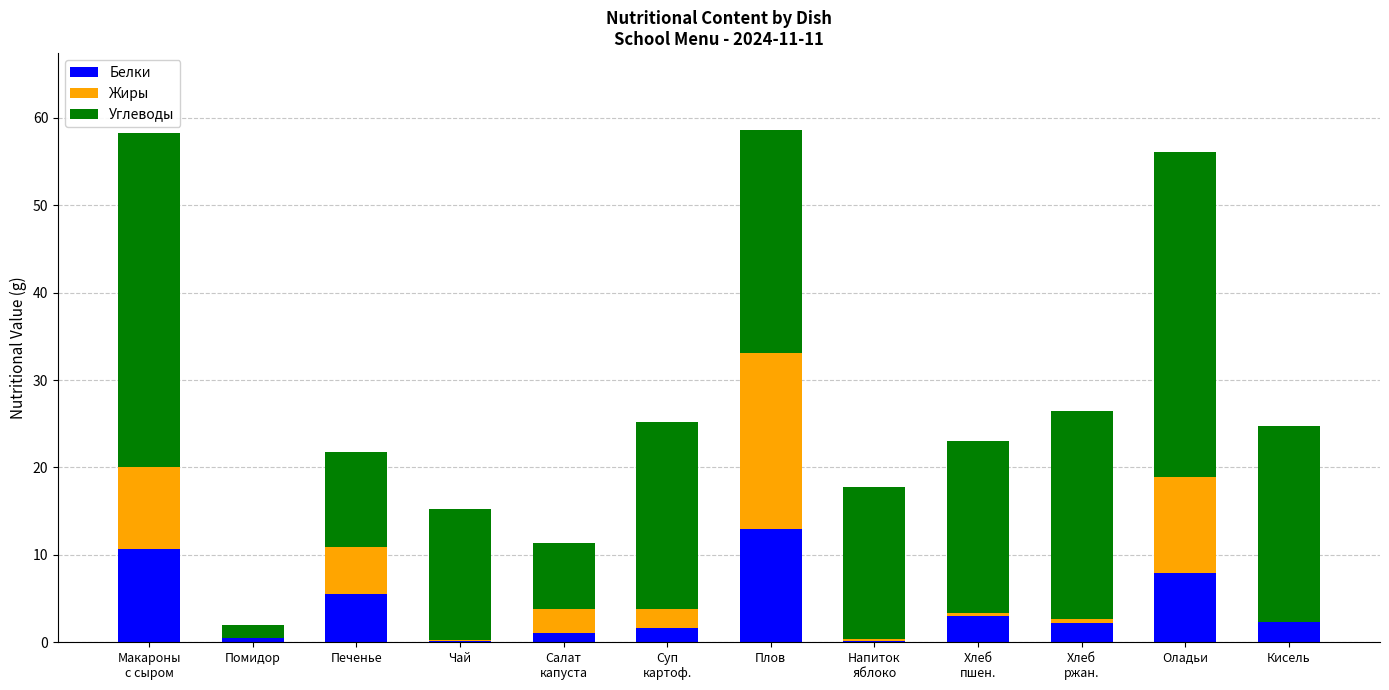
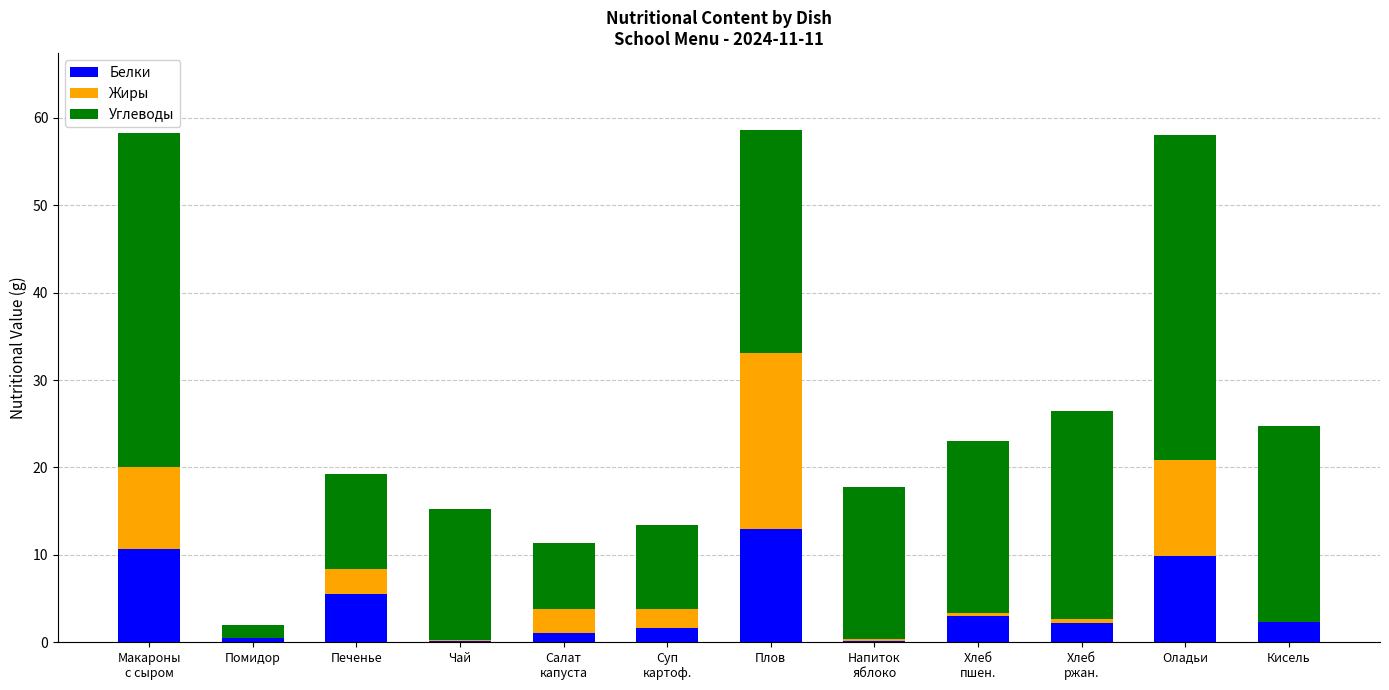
Жиры, Печенье: 5 -> 3
Углеводы, Суп картоф.: 21 -> 10
Белки, Оладьи: 8 -> 10
